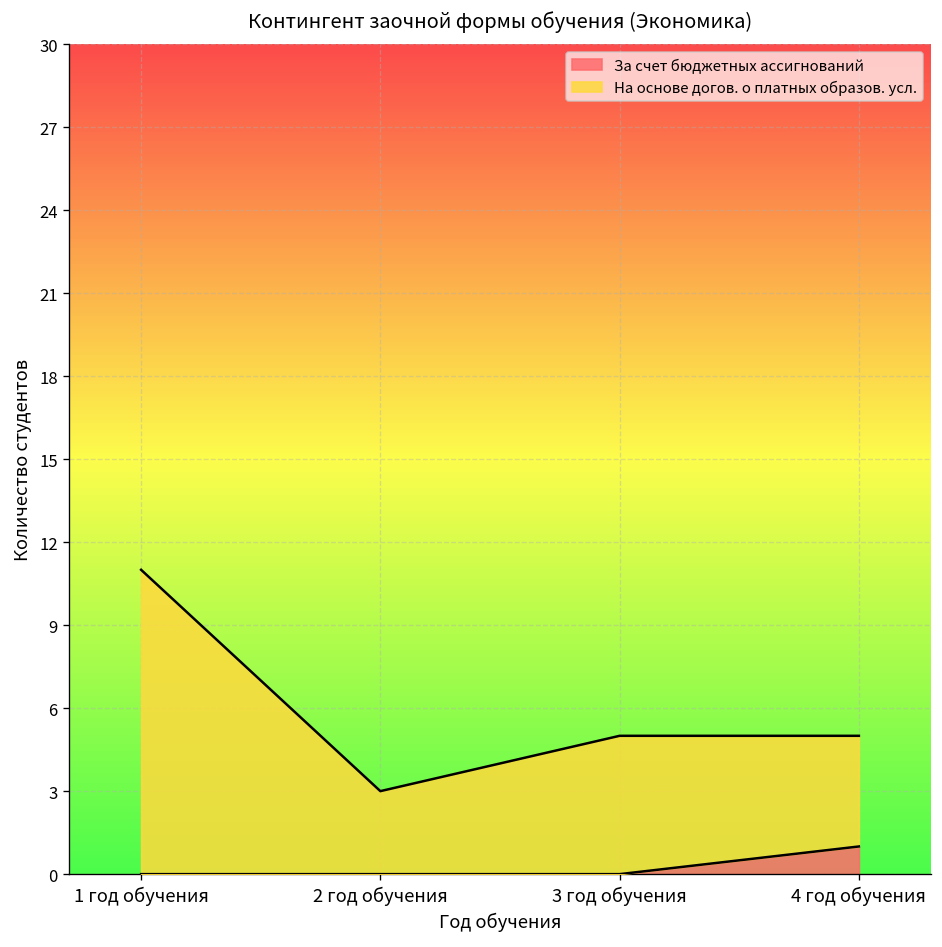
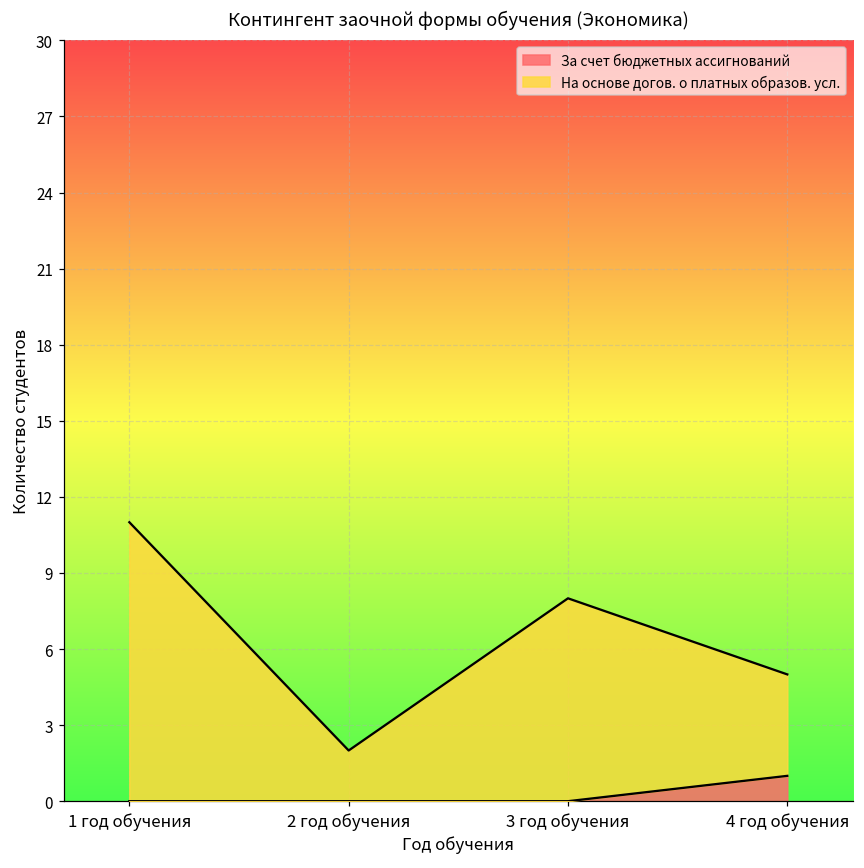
На основе догов. о платных образов. усл., 2 год обучения: 3 -> 2
На основе догов. о платных образов. усл., 3 год обучения: 5 -> 8
